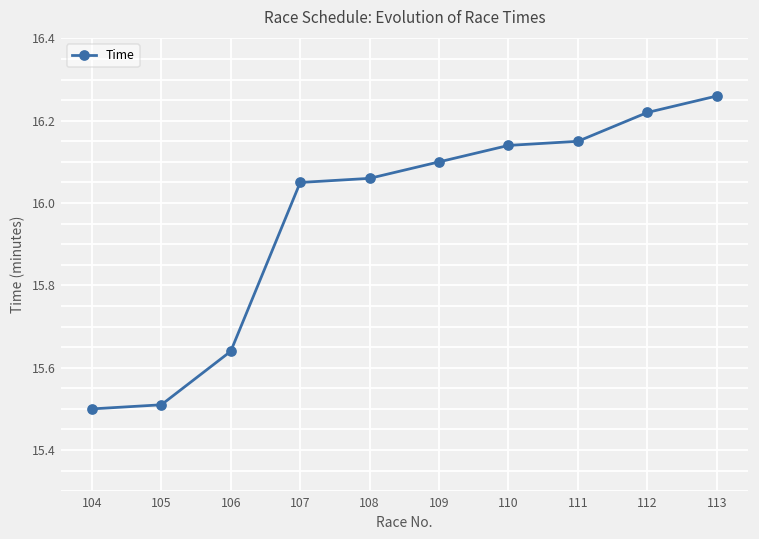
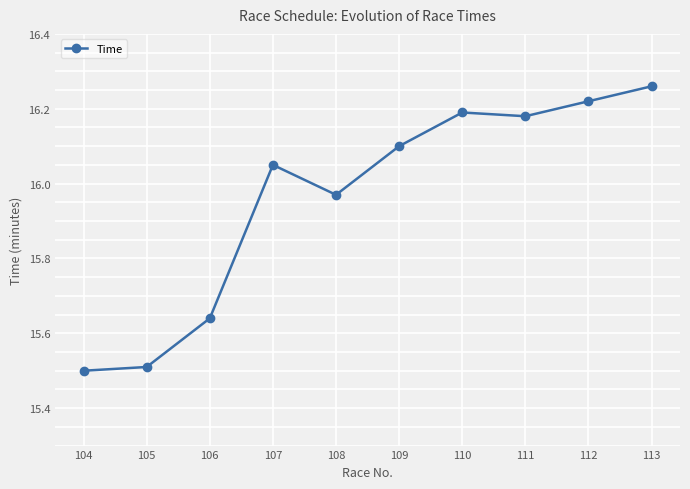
108: 16.06 -> 15.97
110: 16.14 -> 16.19
111: 16.15 -> 16.18
